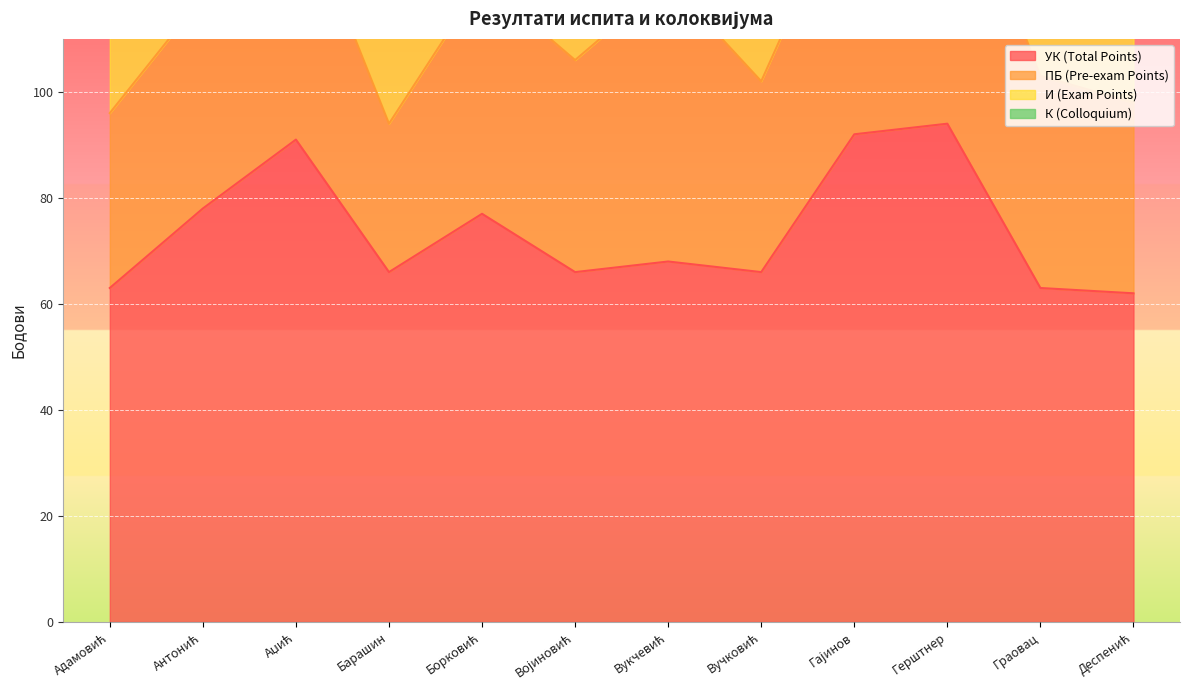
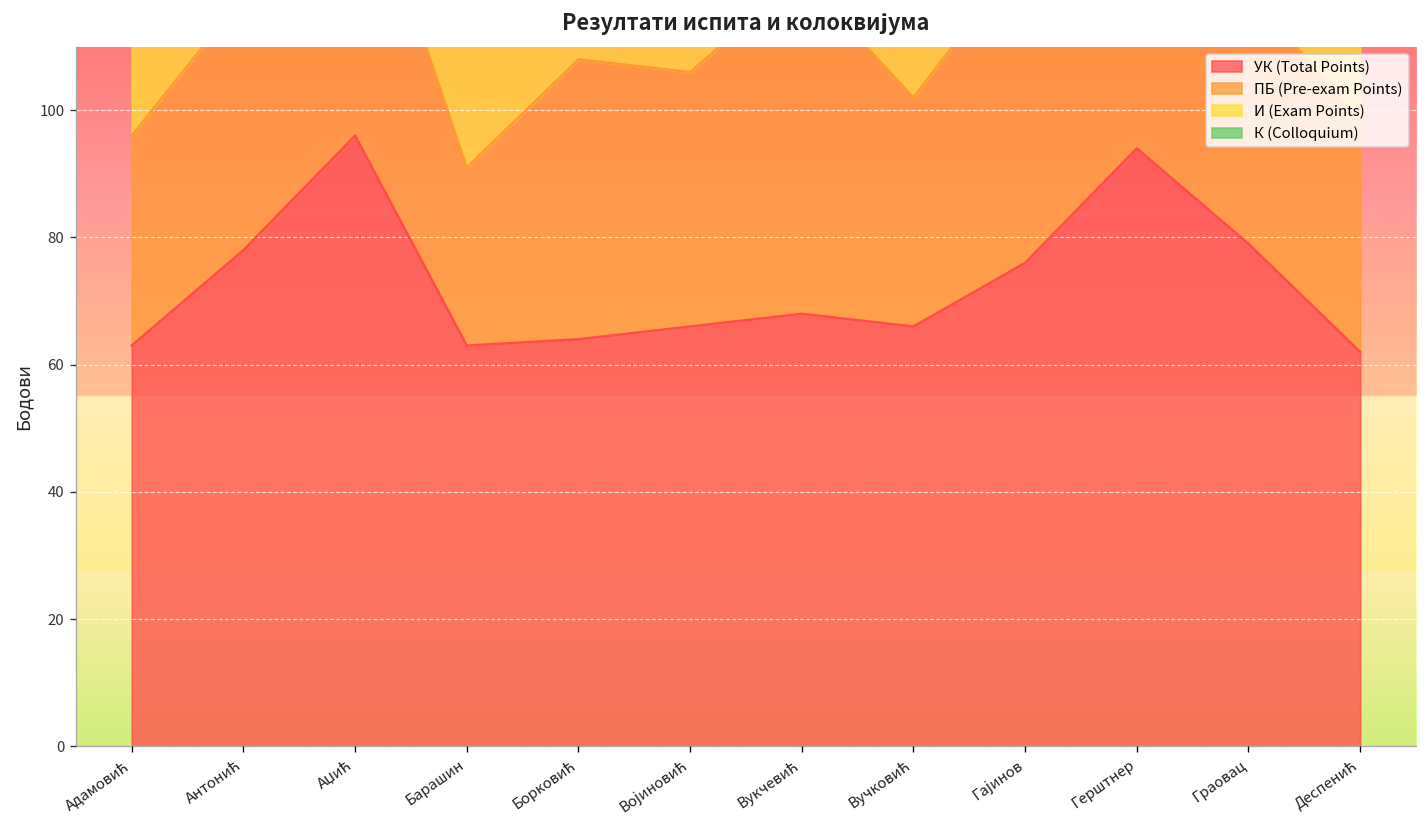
УК (Total Points), Аџић: 91 -> 96
УК (Total Points), Барашин: 66 -> 63
УК (Total Points), Борковић: 77 -> 64
УК (Total Points), Гајинов: 92 -> 76
УК (Total Points), Граовац: 63 -> 79
